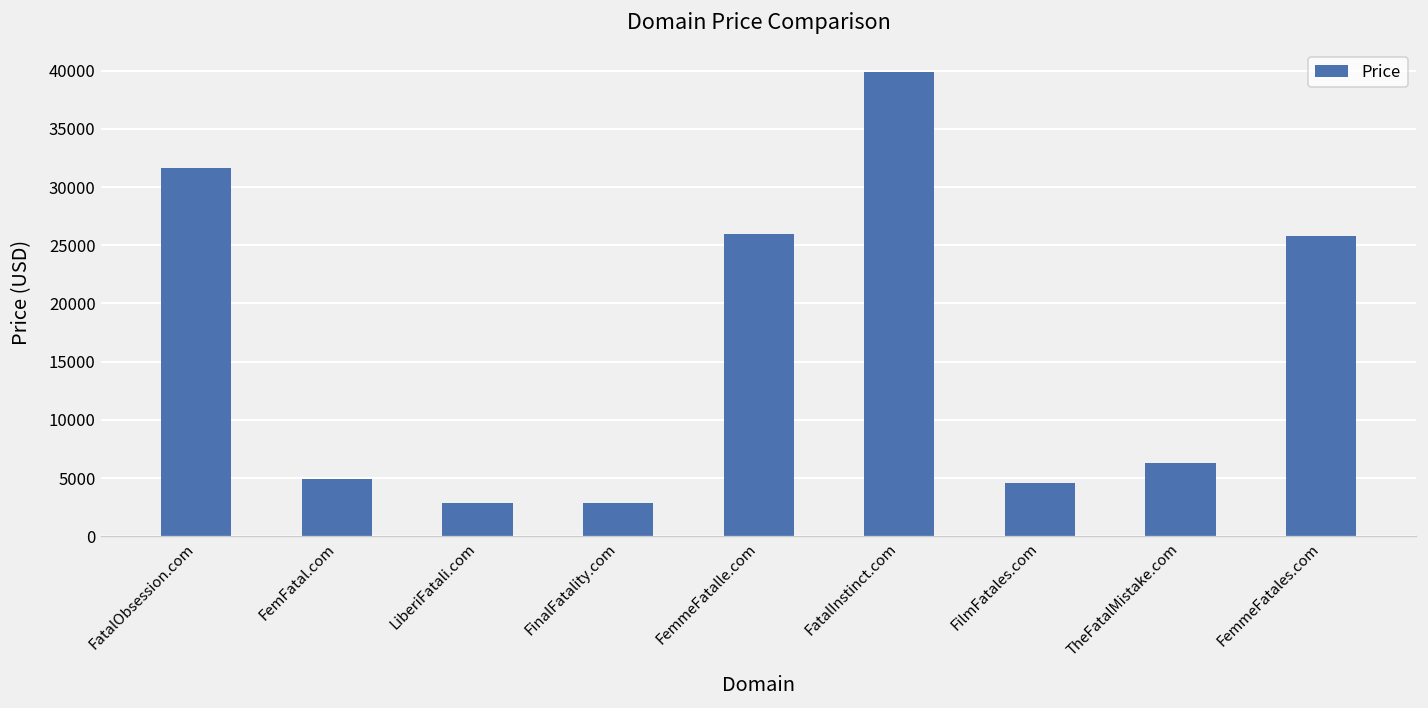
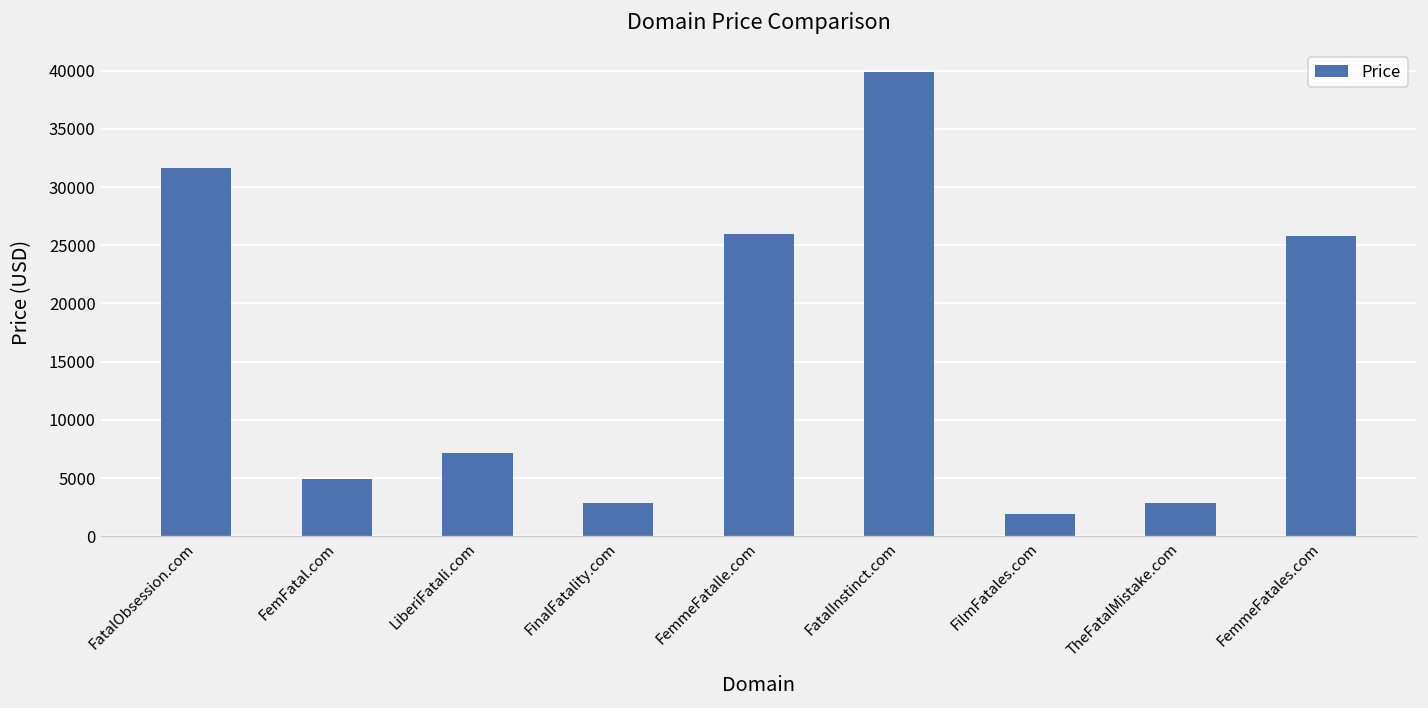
LiberiFatali.com: 3000 -> 7000
FilmFatales.com: 5000 -> 2000
TheFatalMistake.com: 6000 -> 3000
